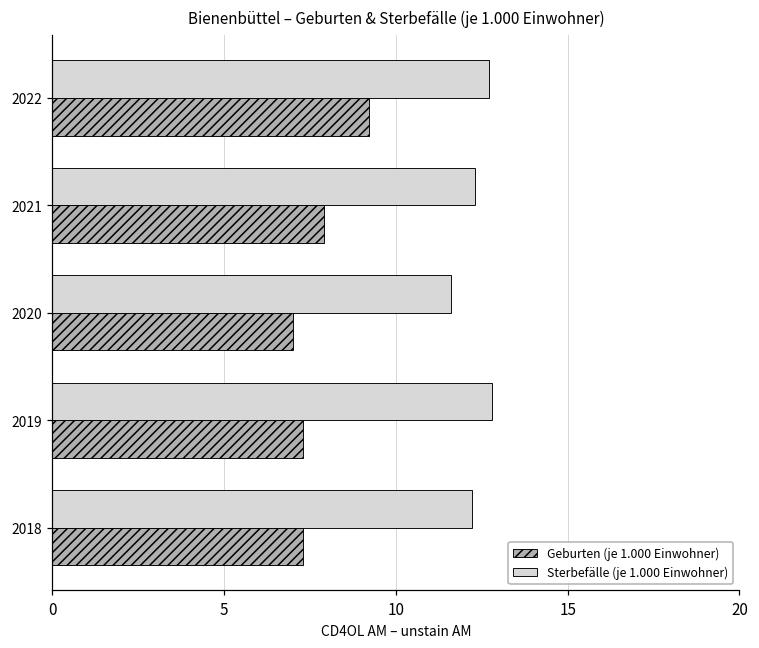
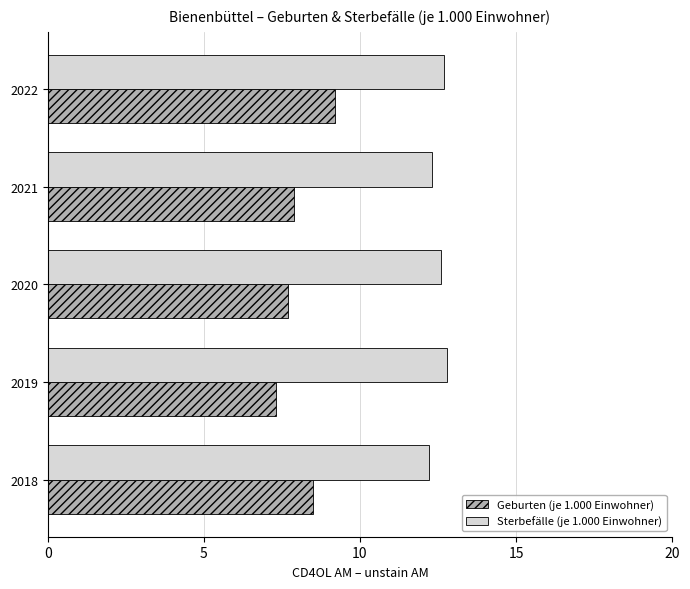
Sterbefälle (je 1.000 Einwohner), 2020: 11.6 -> 12.6
Geburten (je 1.000 Einwohner), 2020: 7.0 -> 7.7
Geburten (je 1.000 Einwohner), 2018: 7.3 -> 8.5
